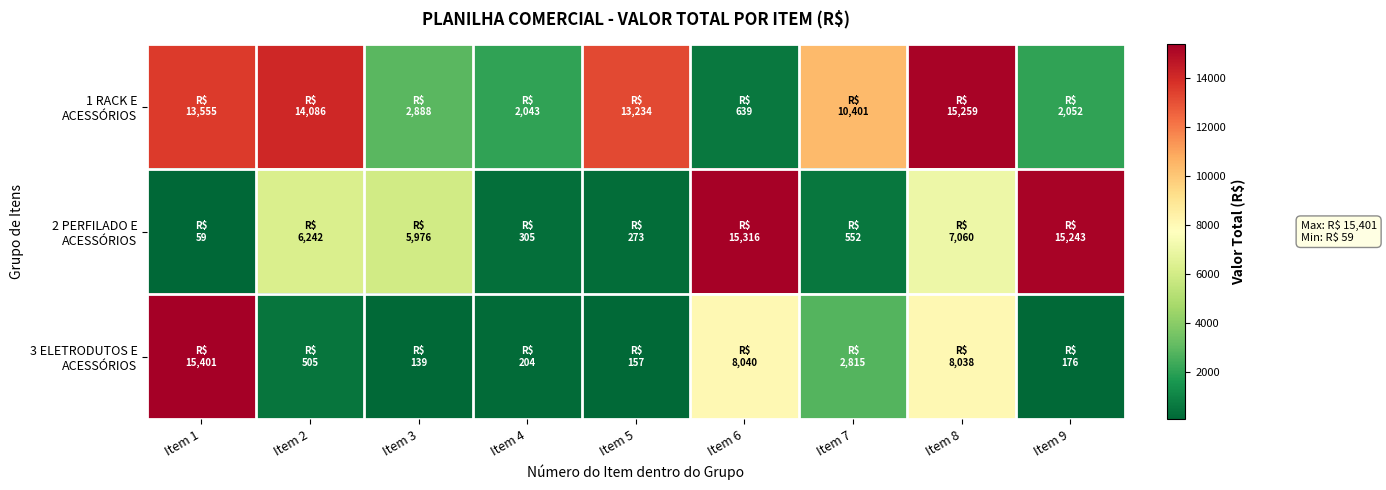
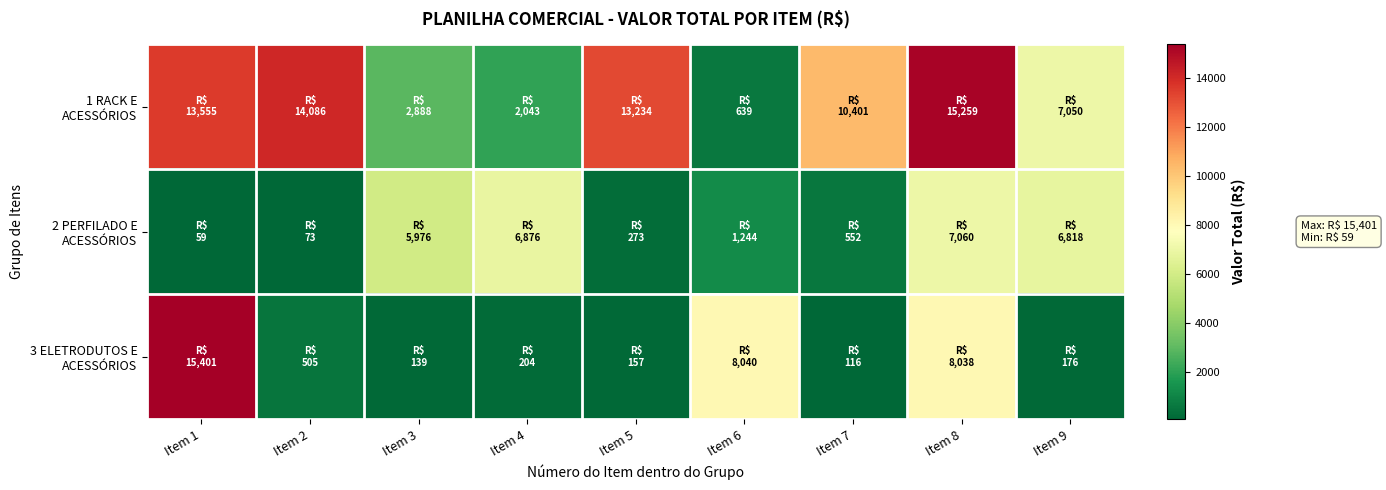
1 RACK E ACESSÓRIOS, Item 9: 2,052 -> 7,050
2 PERFILADO E ACESSÓRIOS, Item 2: 6,242 -> 73
2 PERFILADO E ACESSÓRIOS, Item 4: 305 -> 6,876
2 PERFILADO E ACESSÓRIOS, Item 6: 15,316 -> 1,244
2 PERFILADO E ACESSÓRIOS, Item 9: 15,243 -> 6,818
3 ELETRODUTOS E ACESSÓRIOS, Item 7: 2,815 -> 116
